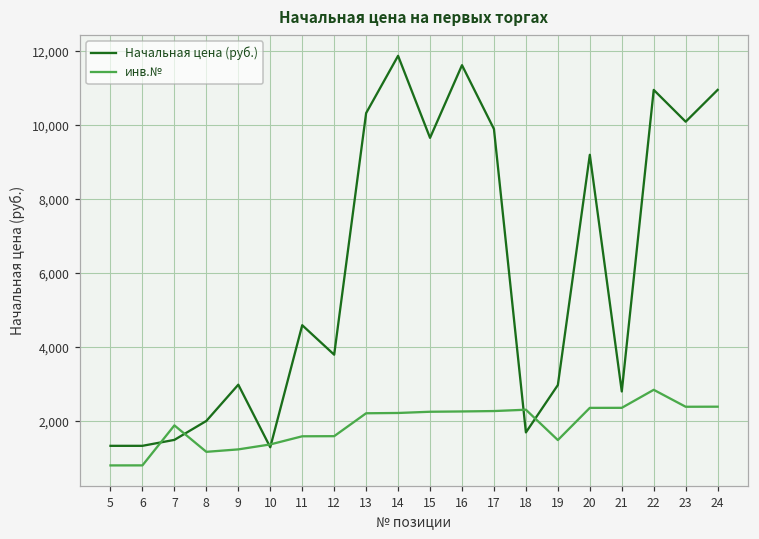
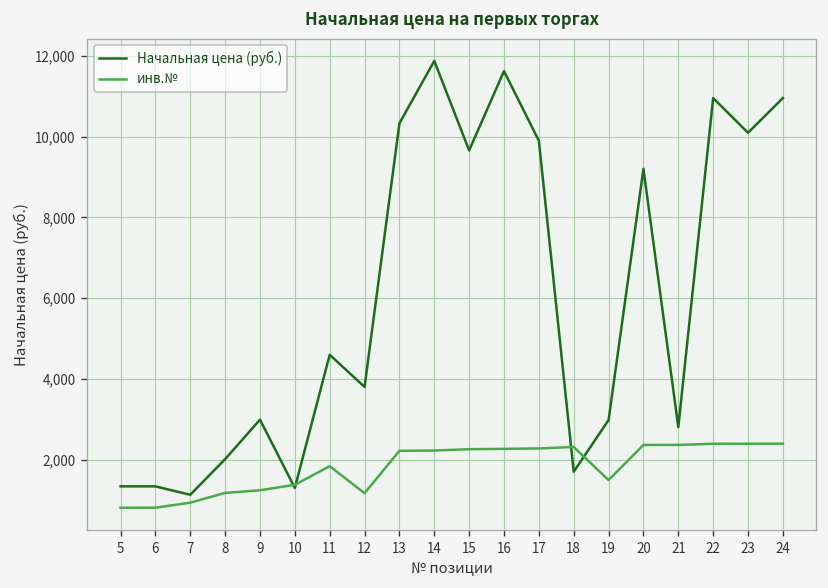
Начальная цена (руб.), 7: 1,500 -> 1,100
инв.№, 7: 1,900 -> 900
инв.№, 11: 1,600 -> 1,800
инв.№, 12: 1,600 -> 1,200
инв.№, 22: 2,900 -> 2,400
